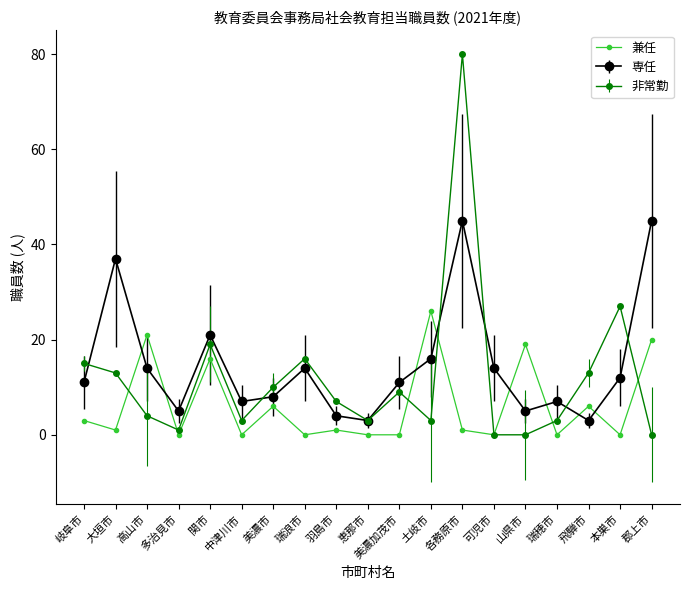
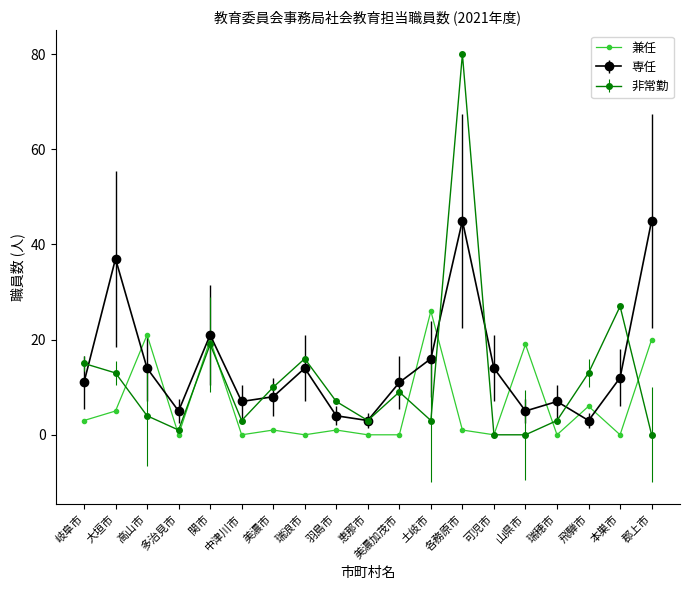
兼任, 大垣市: 1 -> 5
兼任, 関市: 16 -> 20
兼任, 美濃市: 6 -> 1
